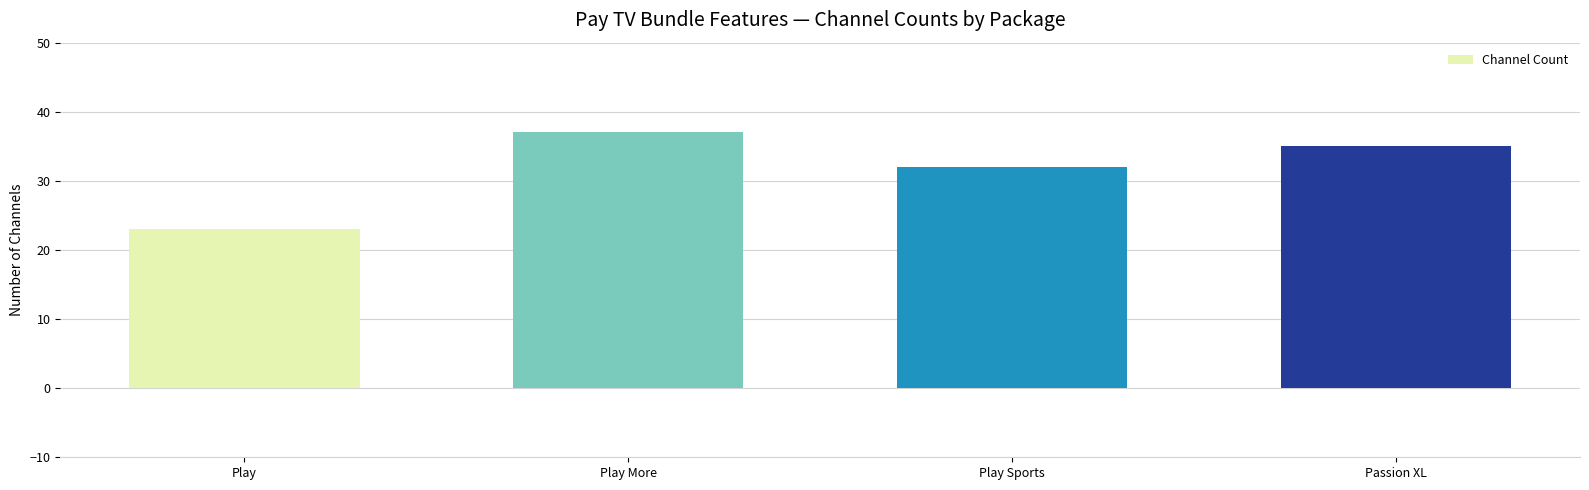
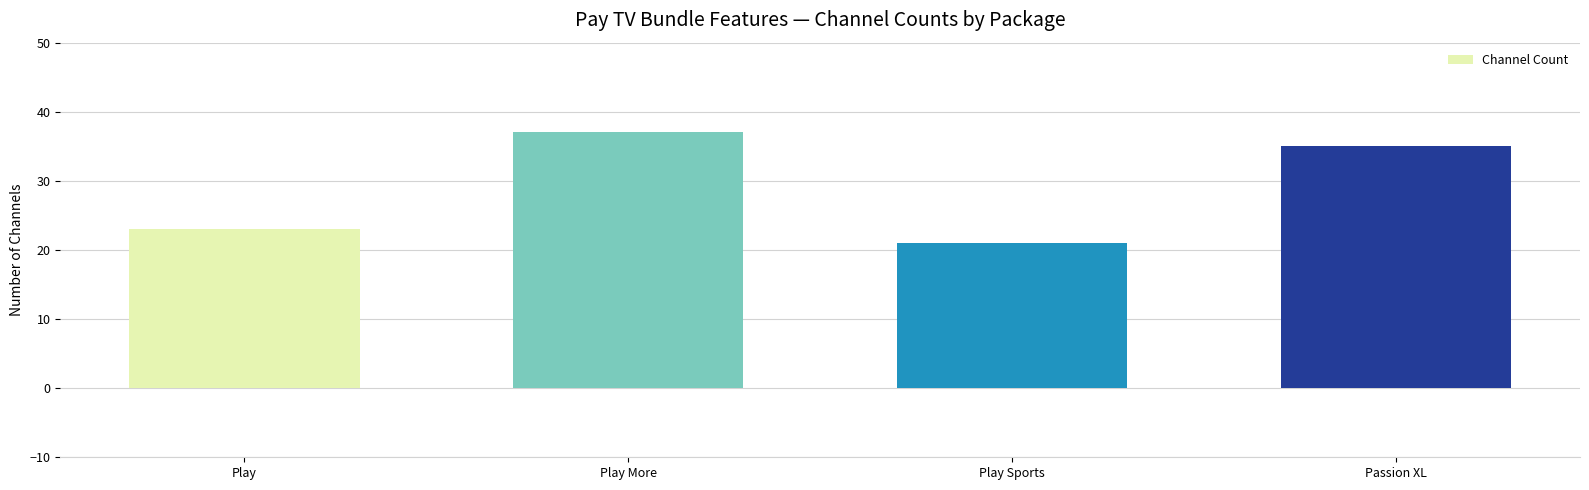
Play Sports: 32 -> 21
